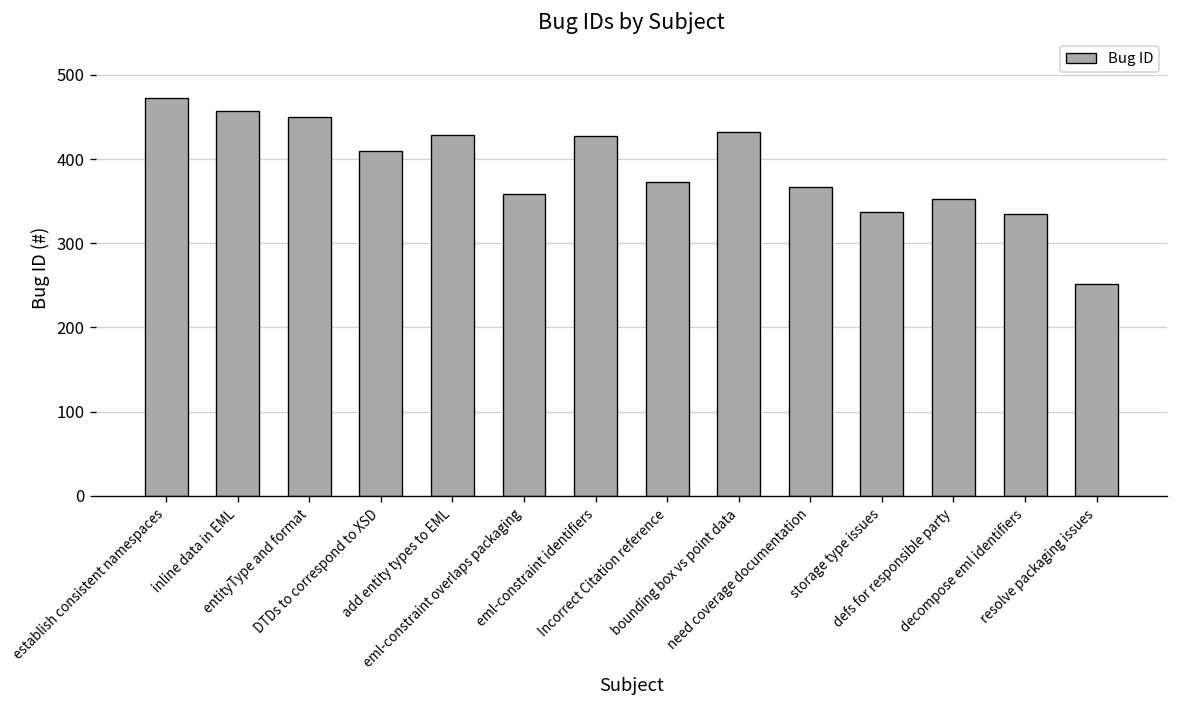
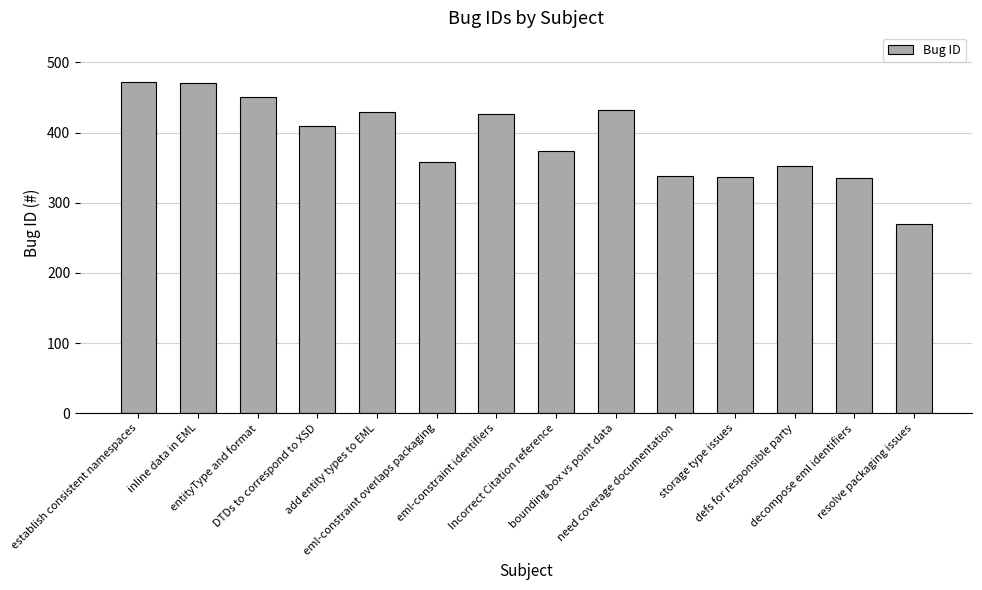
inline data in EML: 460 -> 470
need coverage documentation: 370 -> 340
resolve packaging issues: 250 -> 270
